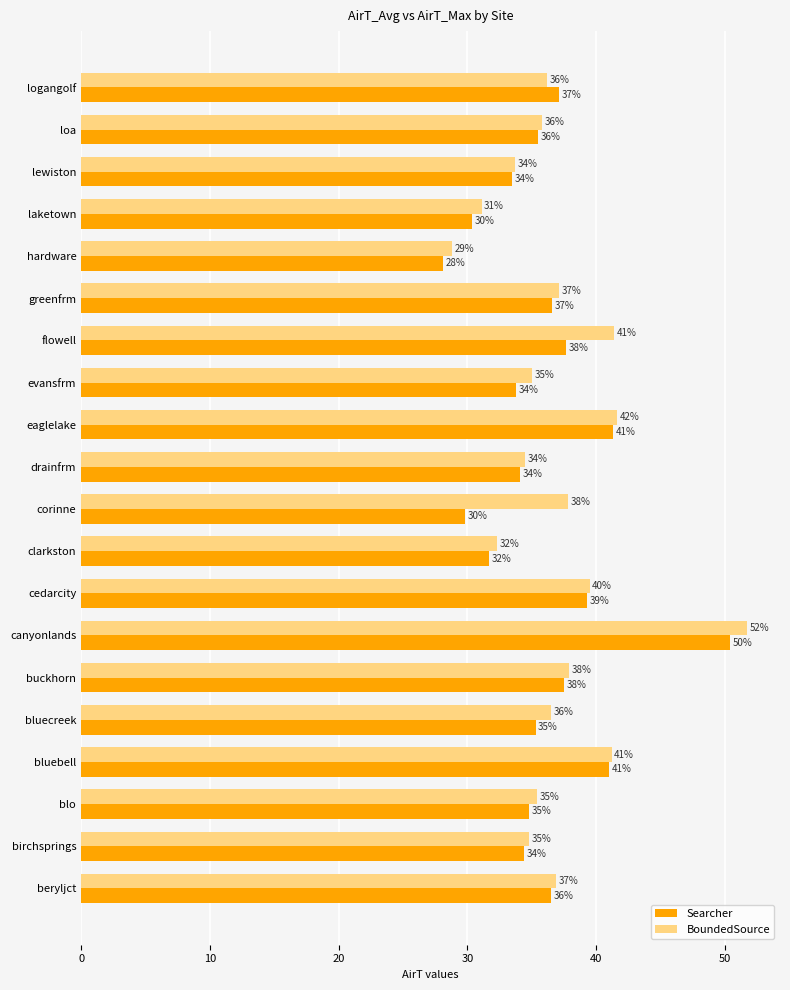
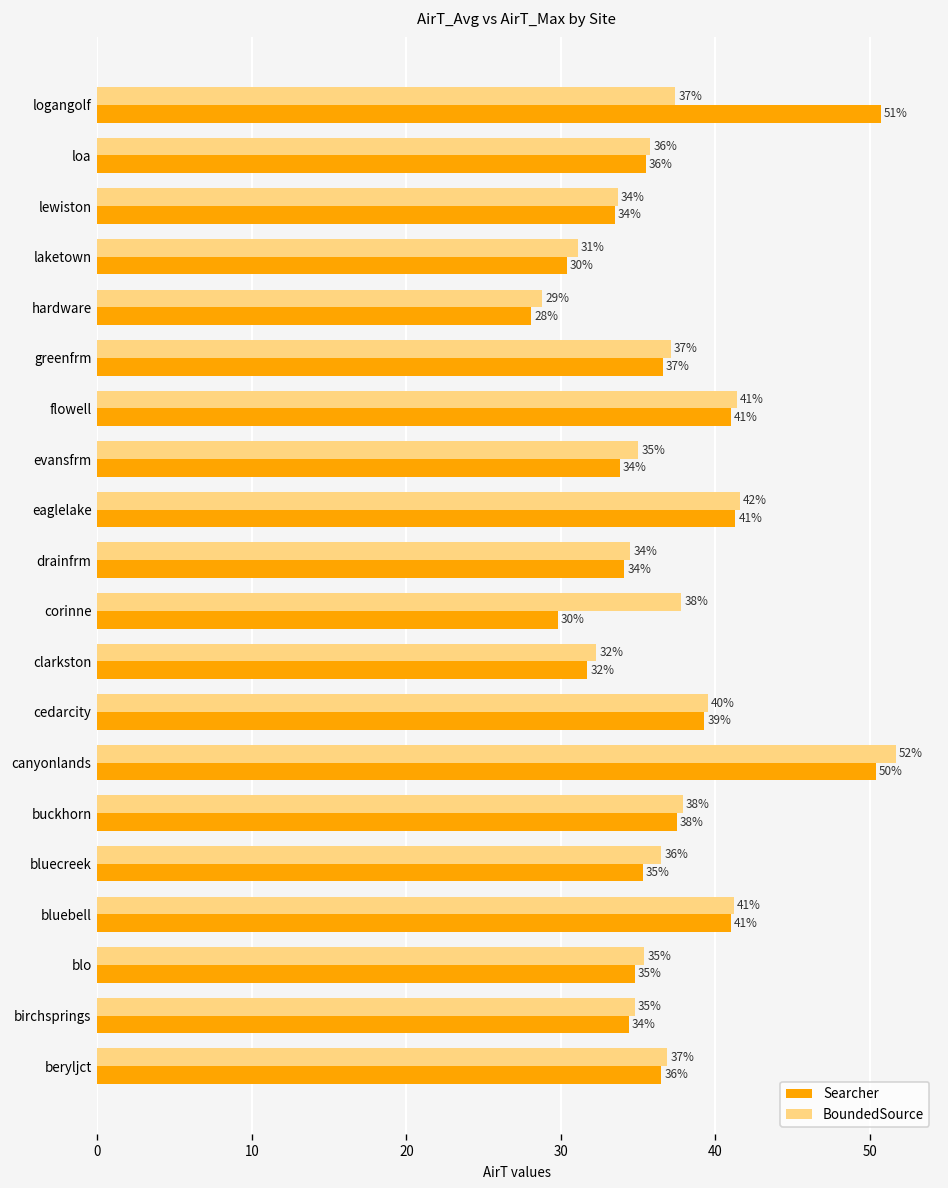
BoundedSource, logangolf: 36% -> 37%
Searcher, logangolf: 37% -> 51%
Searcher, flowell: 38% -> 41%
